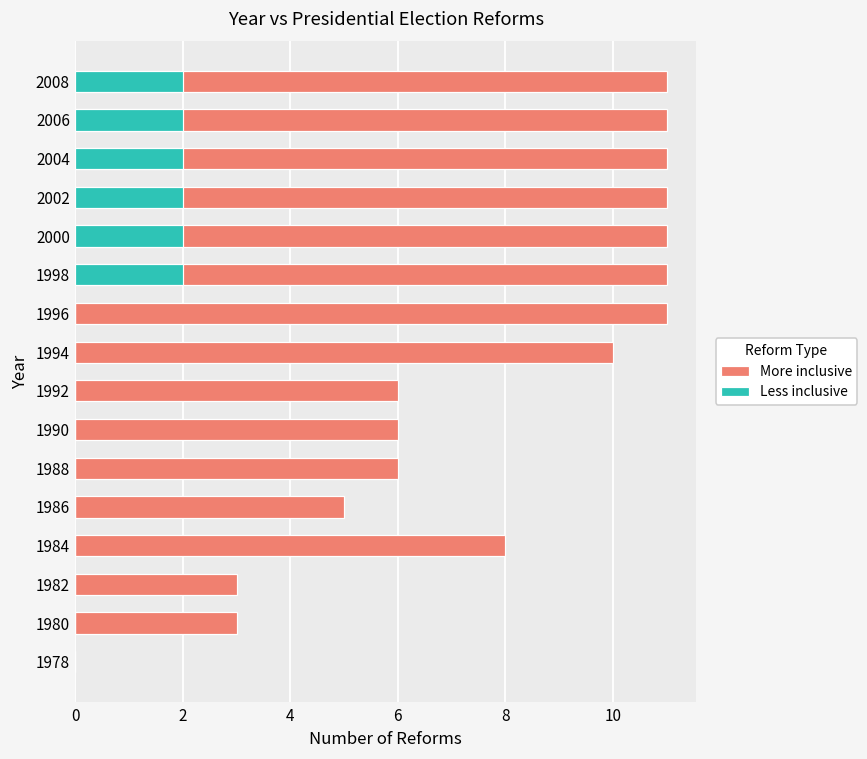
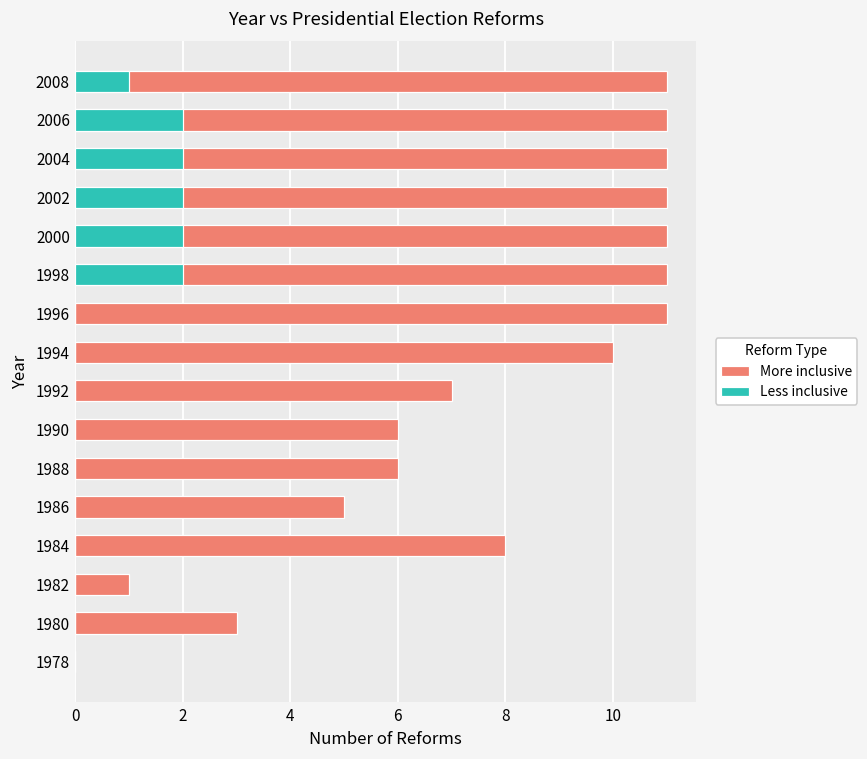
Less inclusive, 2008: 2 -> 1
More inclusive, 1992: 6 -> 7
More inclusive, 1982: 3 -> 1
